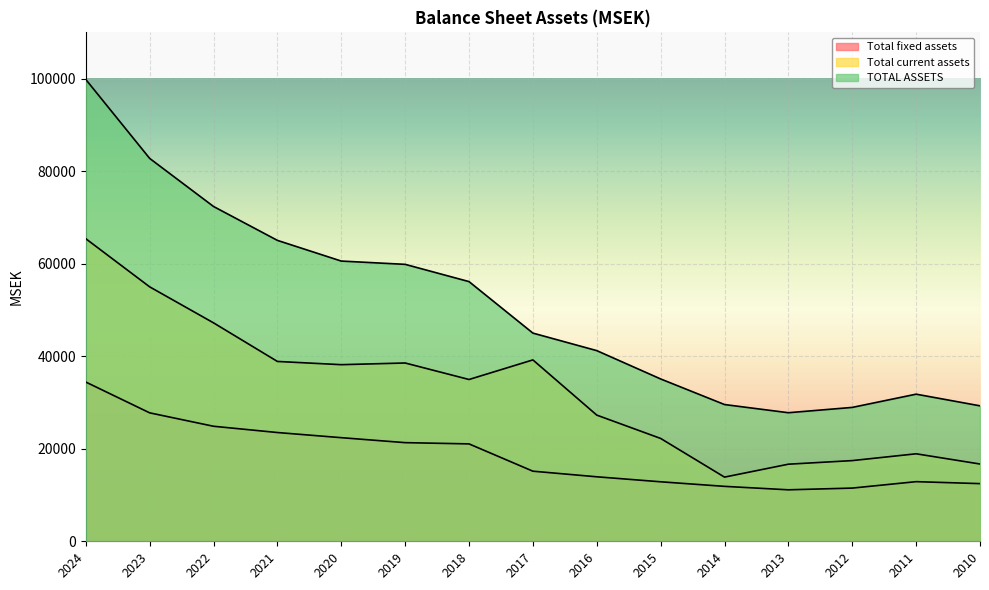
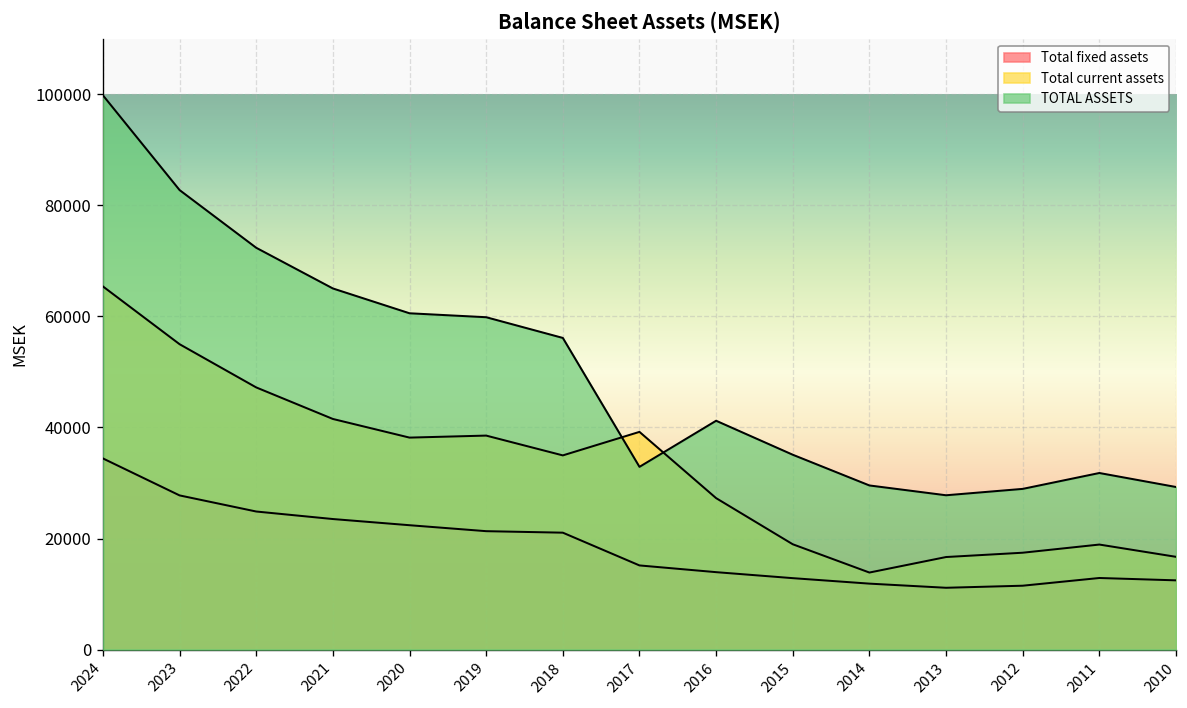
Total current assets, 2021: 39000 -> 42000
TOTAL ASSETS, 2017: 45000 -> 33000
Total current assets, 2015: 22000 -> 19000
